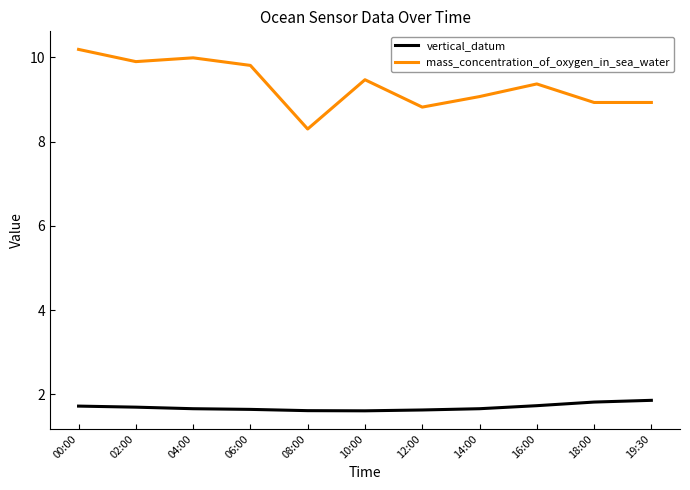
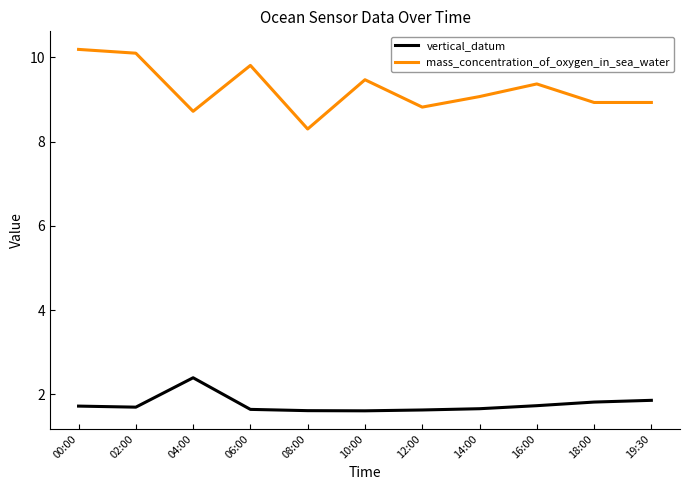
mass_concentration_of_oxygen_in_sea_water, 02:00: 9.9 -> 10.1
vertical_datum, 04:00: 1.7 -> 2.4
mass_concentration_of_oxygen_in_sea_water, 04:00: 10.0 -> 8.7
